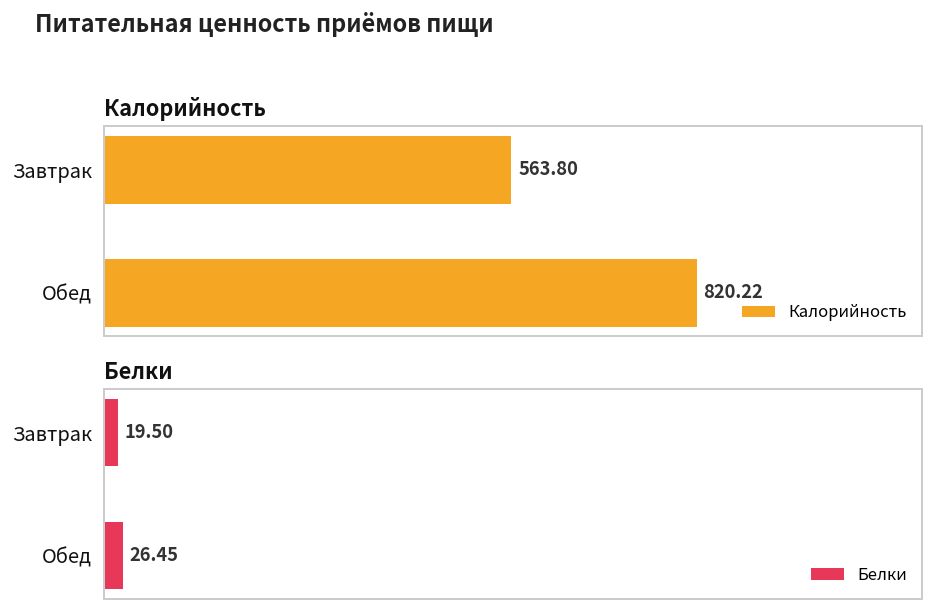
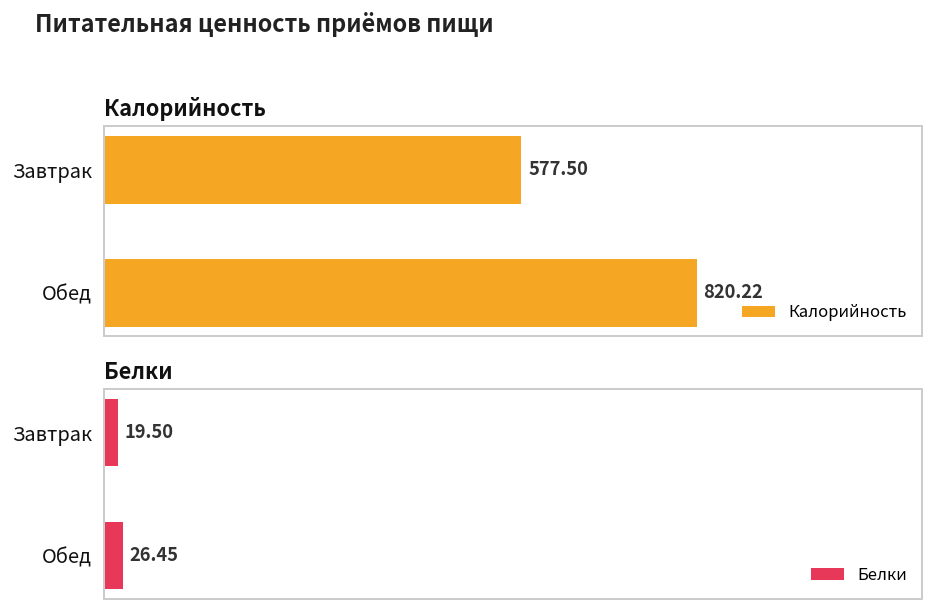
Калорийность, Завтрак: 563.80 -> 577.50
